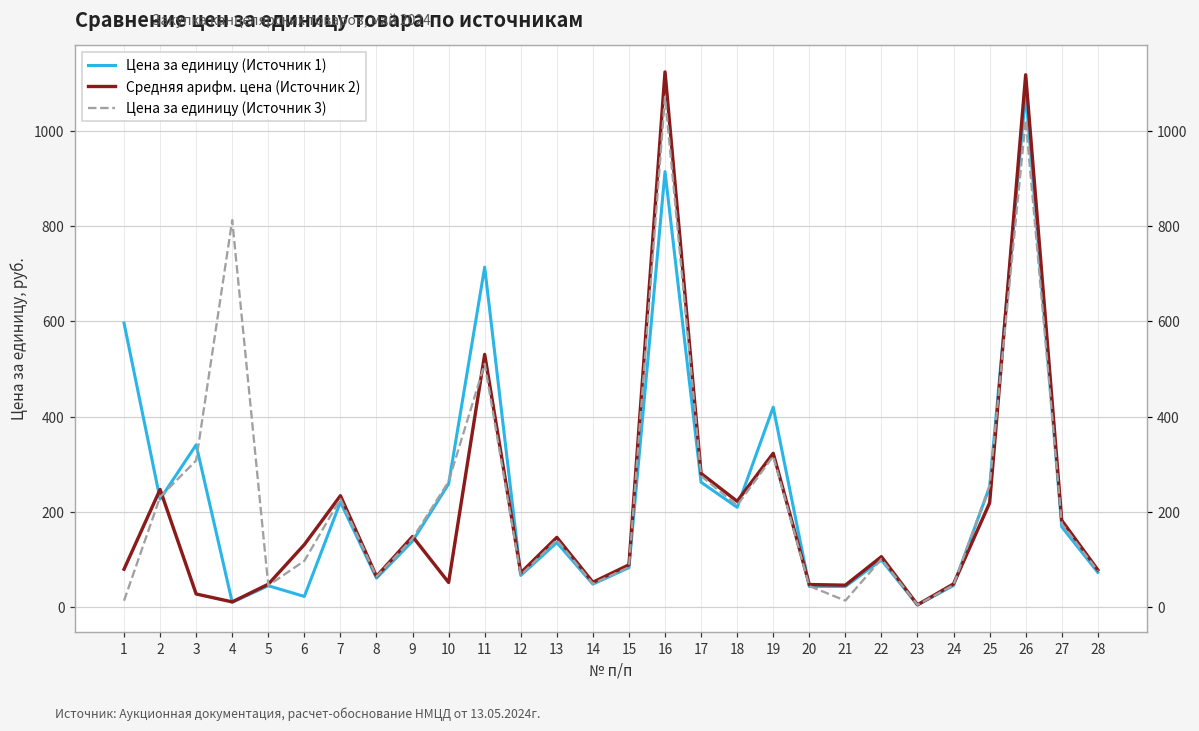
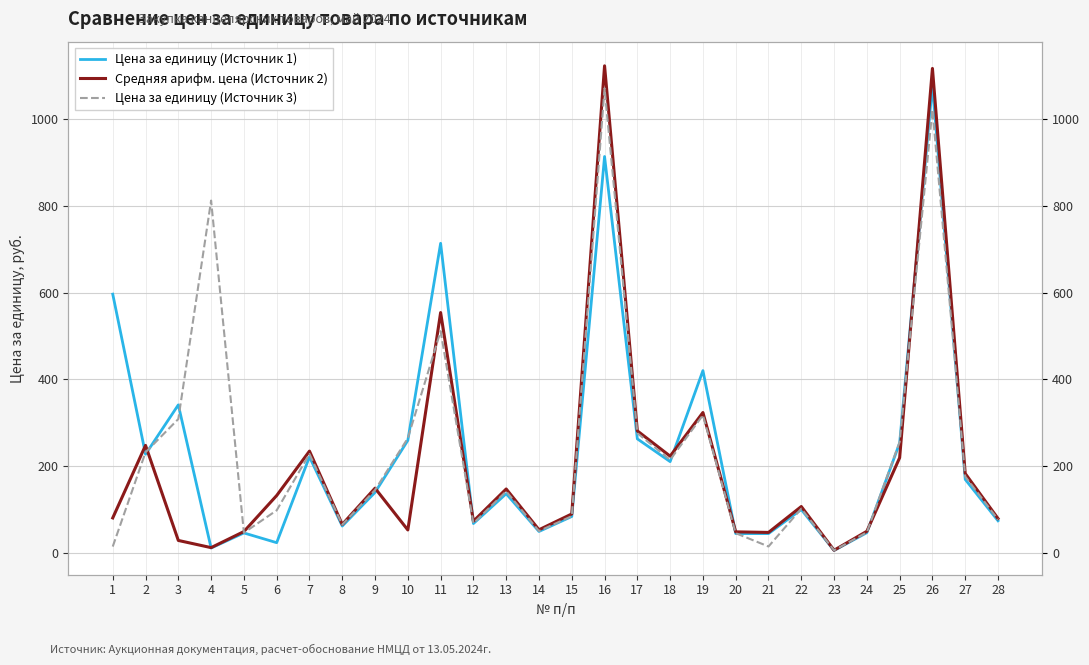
Средняя арифм. цена (Источник 2), 11: 530 -> 550
